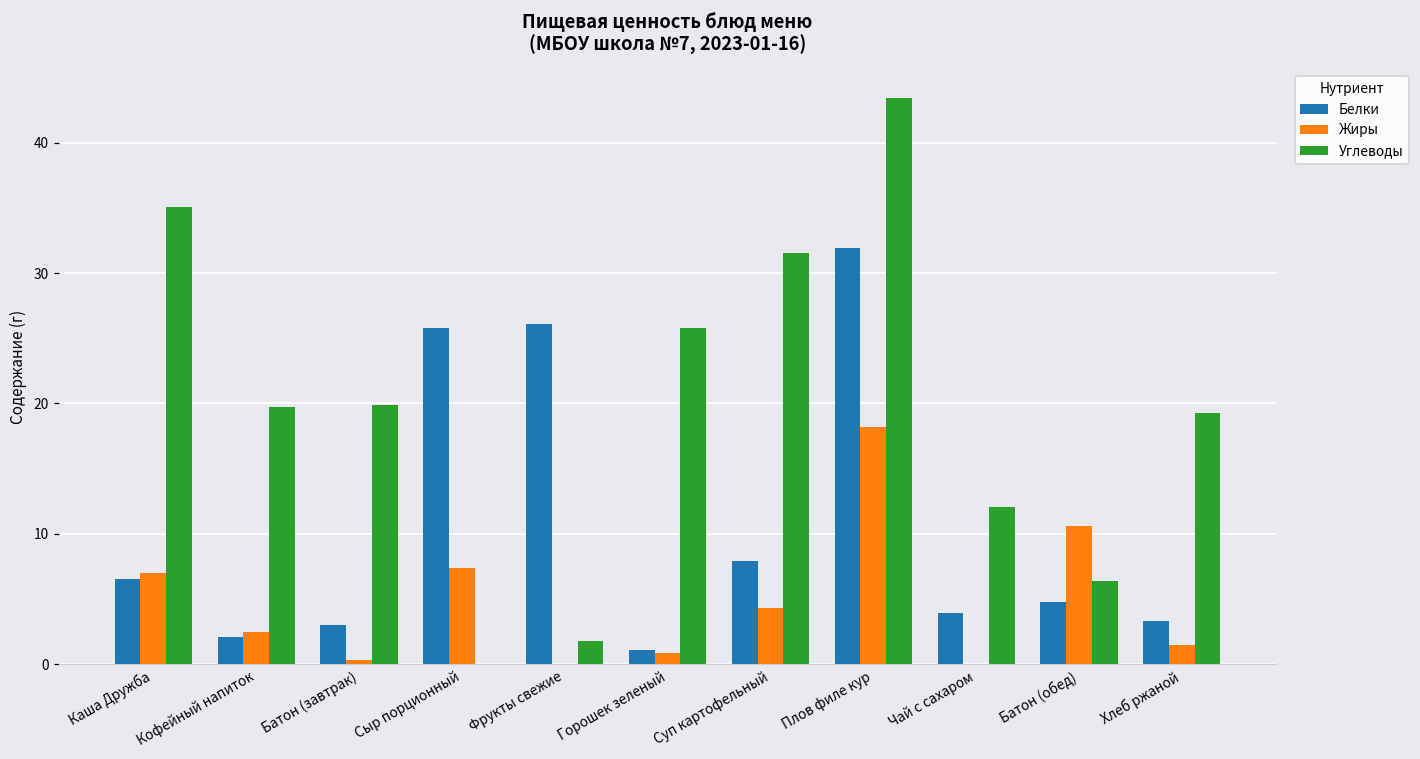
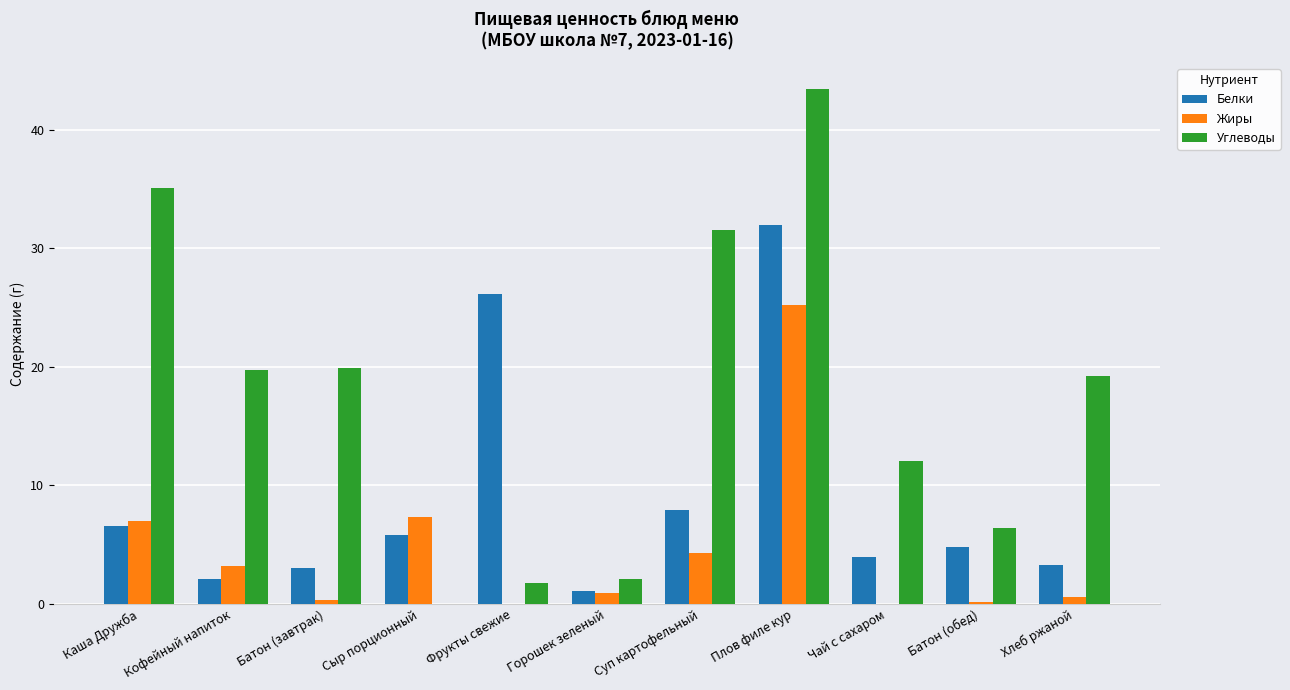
Жиры, Кофейный напиток: 2.5 -> 3.2
Белки, Сыр порционный: 25.8 -> 5.8
Углеводы, Горошек зеленый: 25.8 -> 2.1
Жиры, Плов филе кур: 18.2 -> 25.2
Жиры, Батон (обед): 10.6 -> 0.2
Жиры, Хлеб ржаной: 1.5 -> 0.6
